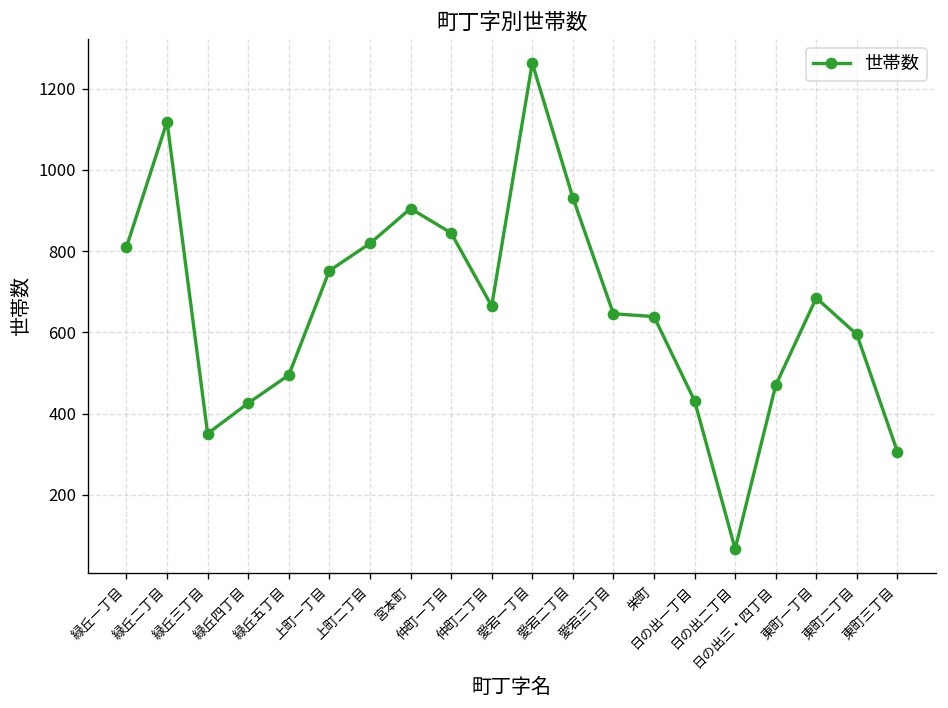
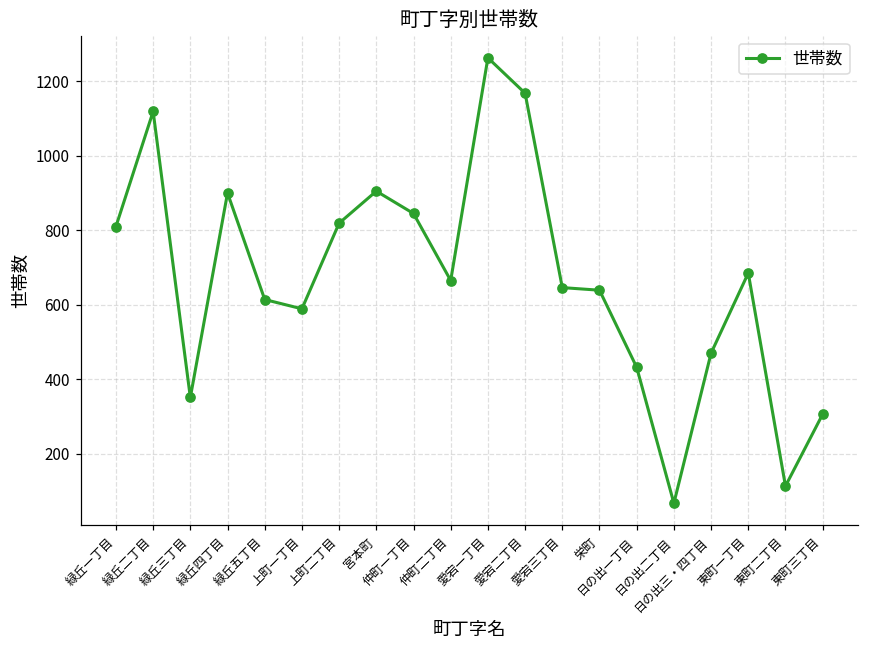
緑丘四丁目: 430 -> 900
緑丘五丁目: 500 -> 610
上町一丁目: 750 -> 590
愛宕二丁目: 930 -> 1170
東町二丁目: 600 -> 110
